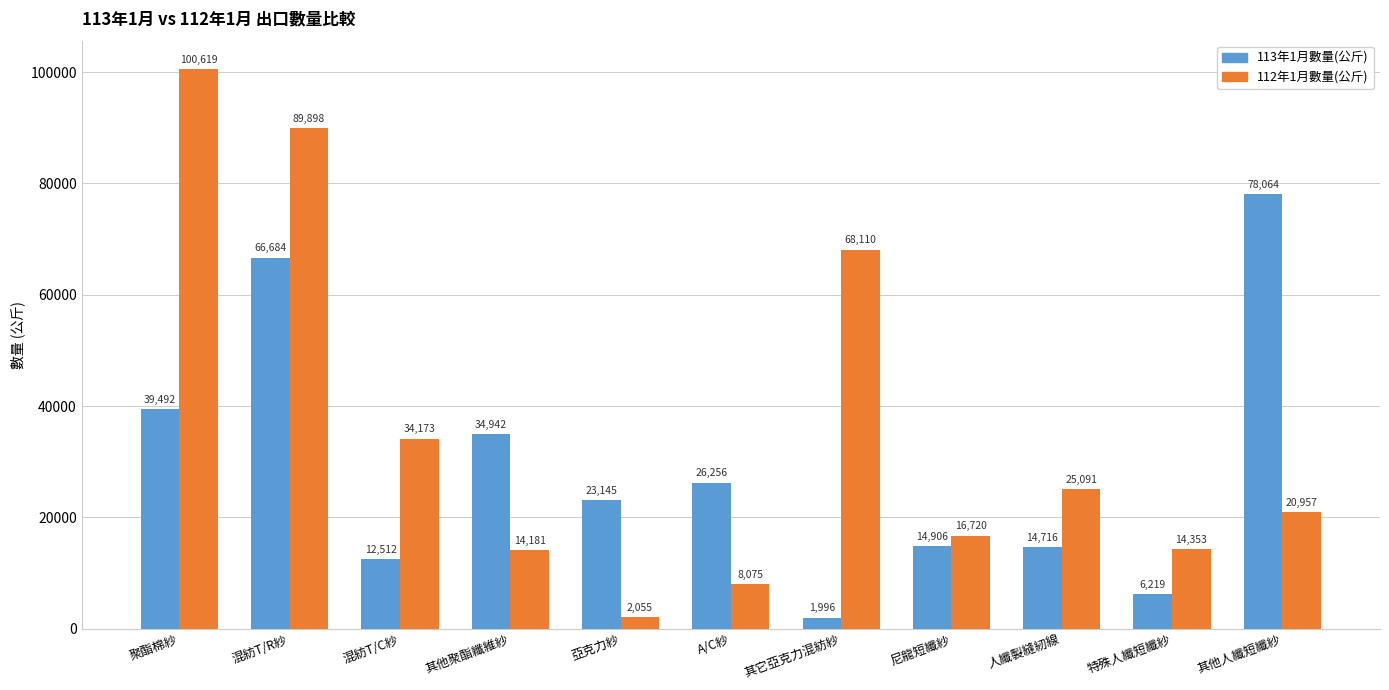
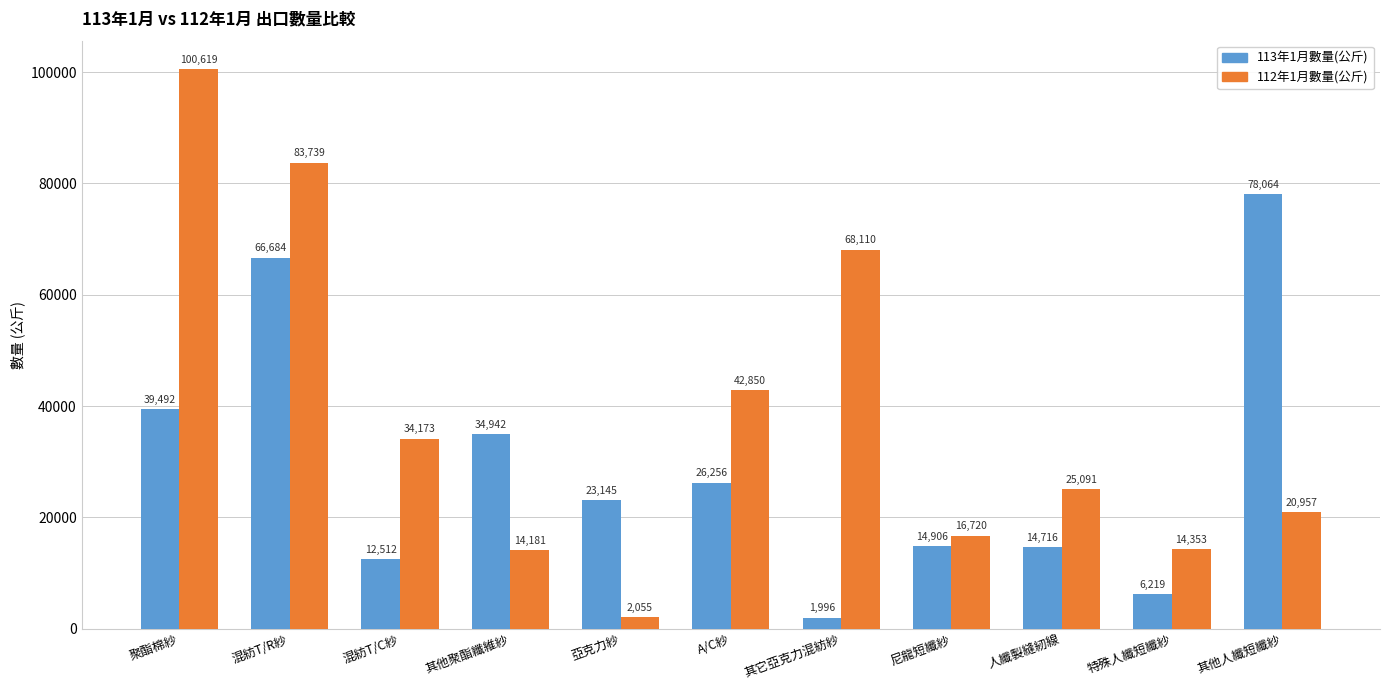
112年1月數量(公斤), 混紡T/R紗: 89,898 -> 83,739
112年1月數量(公斤), A/C紗: 8,075 -> 42,850
